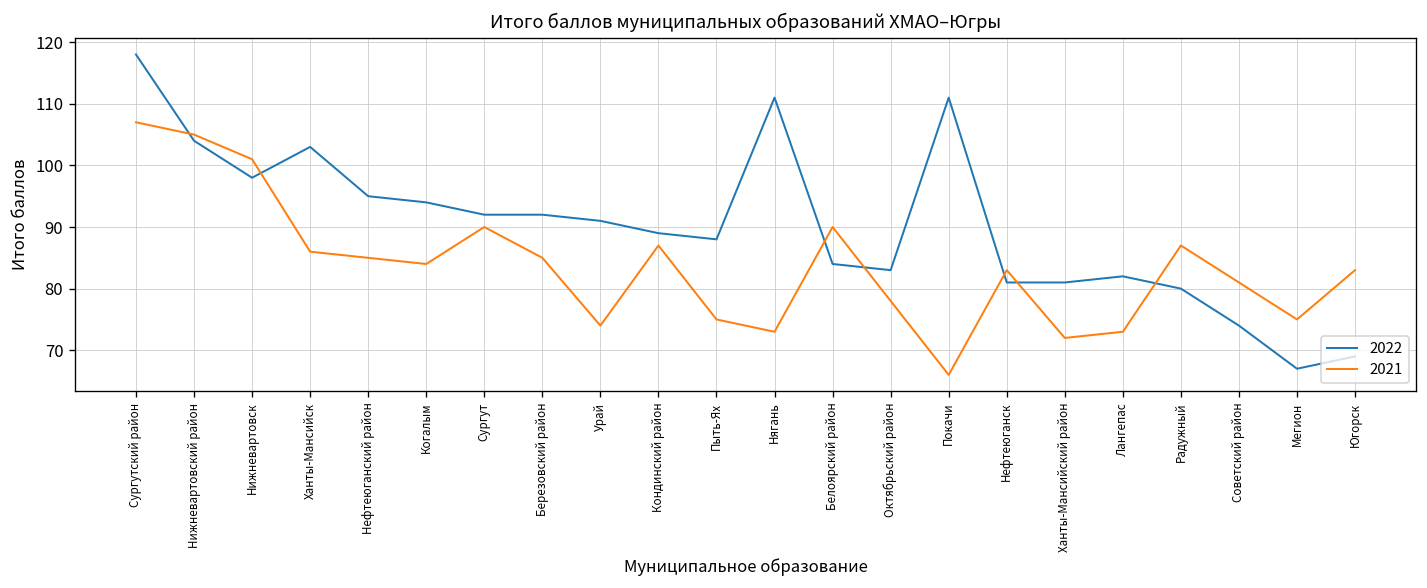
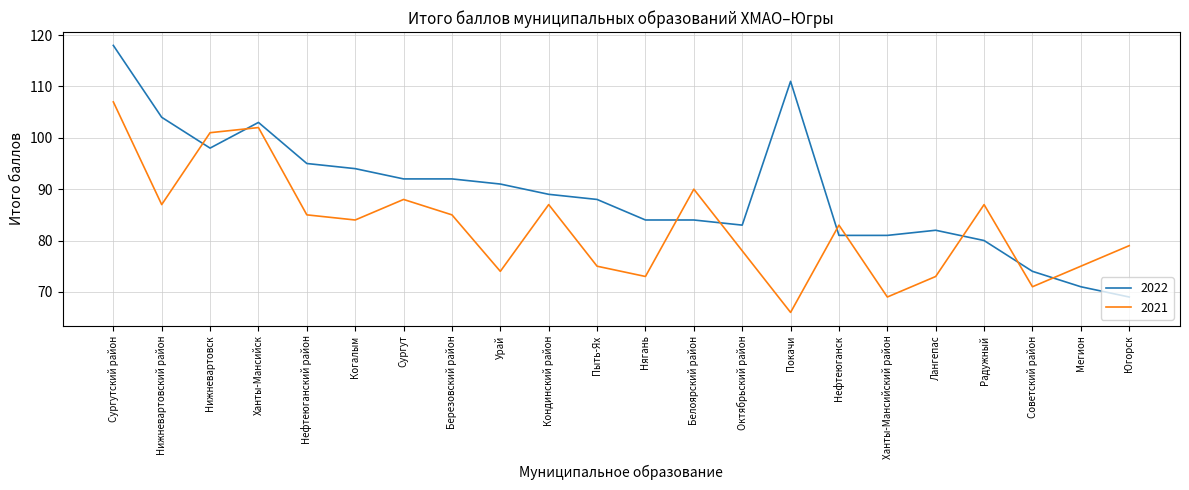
2021, Нижневартовский район: 105 -> 87
2021, Ханты-Мансийск: 86 -> 102
2021, Сургут: 90 -> 88
2022, Нягань: 111 -> 84
2021, Ханты-Мансийский район: 72 -> 69
2021, Советский район: 81 -> 71
2022, Мегион: 67 -> 71
2021, Югорск: 83 -> 79
